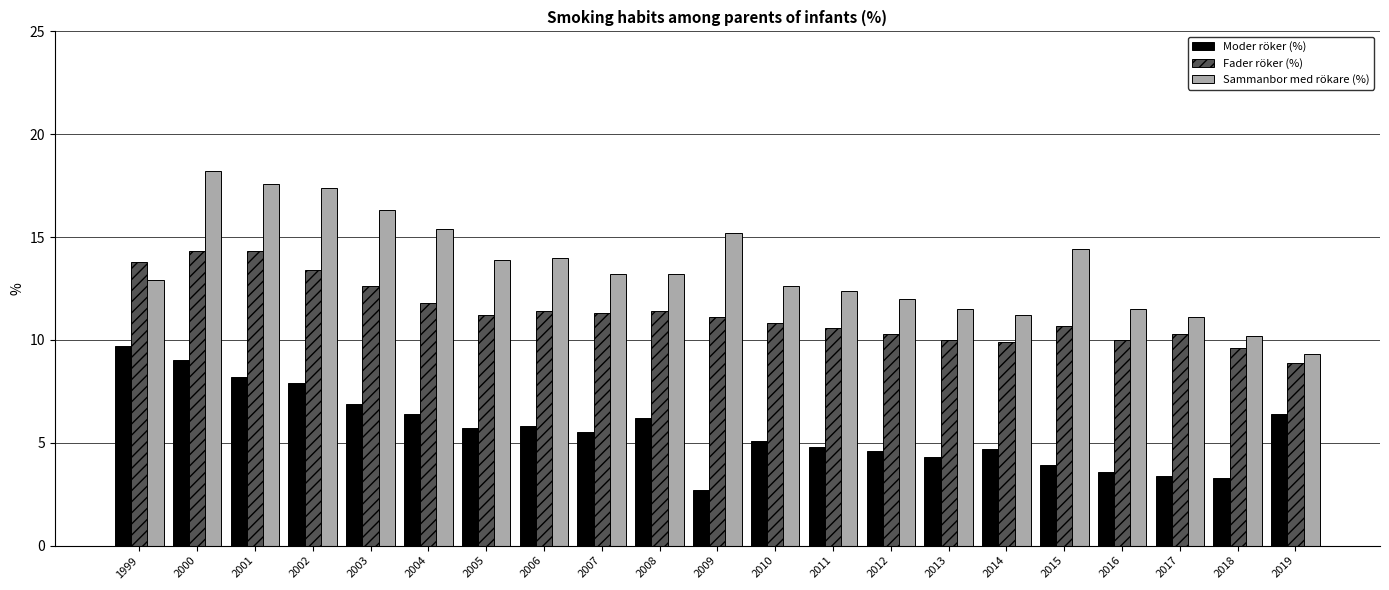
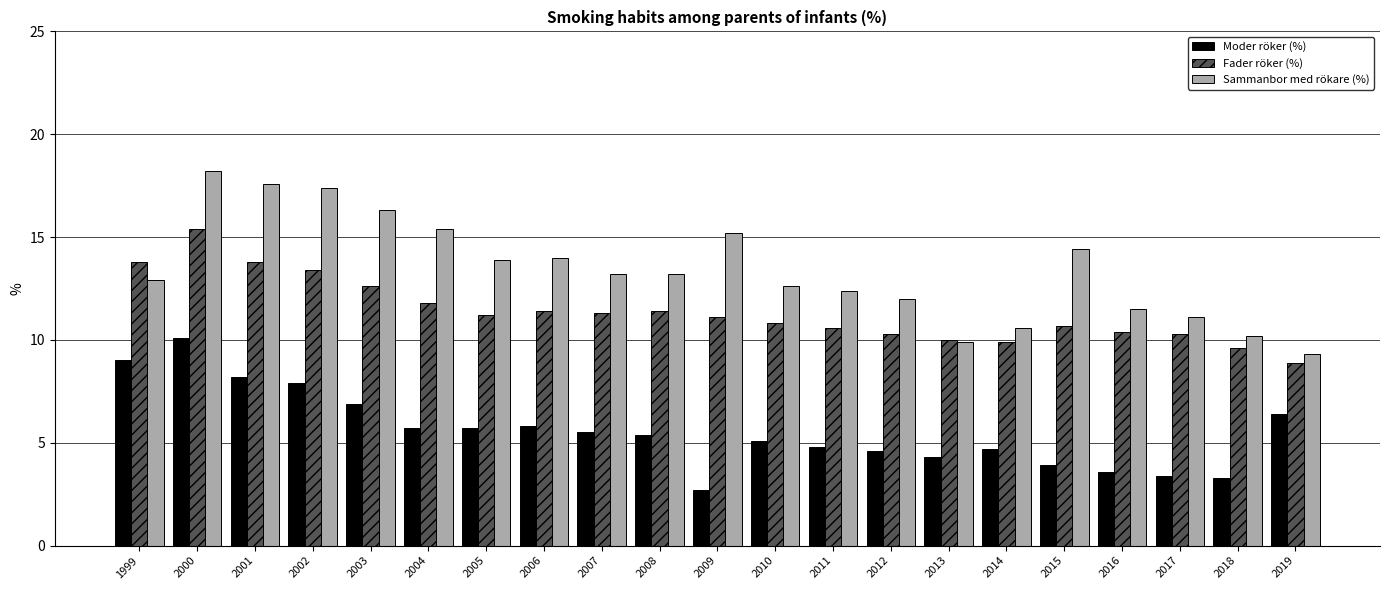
Moder röker (%), 1999: 9.7 -> 9.0
Moder röker (%), 2000: 9.0 -> 10.1
Fader röker (%), 2000: 14.3 -> 15.4
Fader röker (%), 2001: 14.3 -> 13.8
Moder röker (%), 2004: 6.4 -> 5.7
Moder röker (%), 2008: 6.2 -> 5.4
Sammanbor med rökare (%), 2013: 11.5 -> 9.9
Sammanbor med rökare (%), 2014: 11.2 -> 10.6
Fader röker (%), 2016: 10.0 -> 10.4
